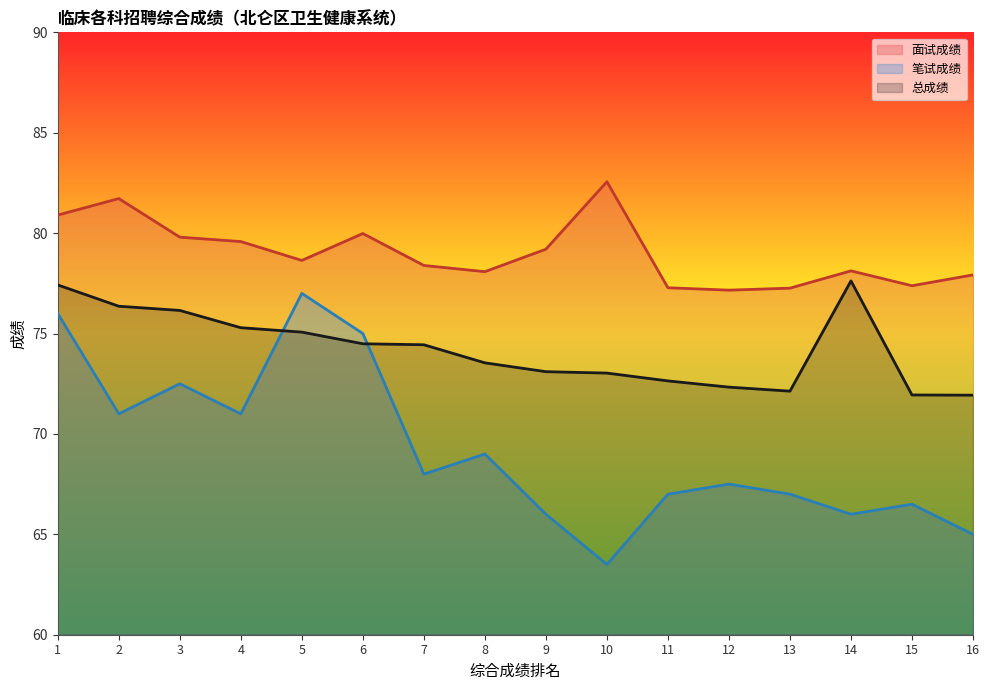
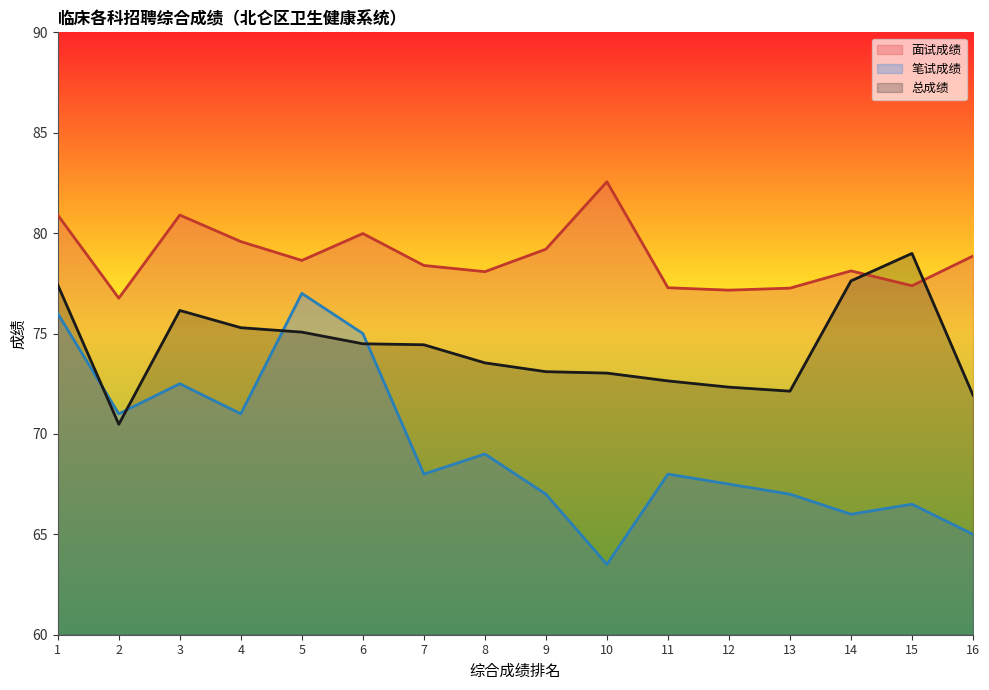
面试成绩, 2: 81.7 -> 76.8
总成绩, 2: 76.4 -> 70.5
面试成绩, 3: 79.8 -> 80.9
笔试成绩, 9: 66 -> 67
笔试成绩, 11: 67 -> 68
总成绩, 15: 71.9 -> 79.0
面试成绩, 16: 77.9 -> 78.9
